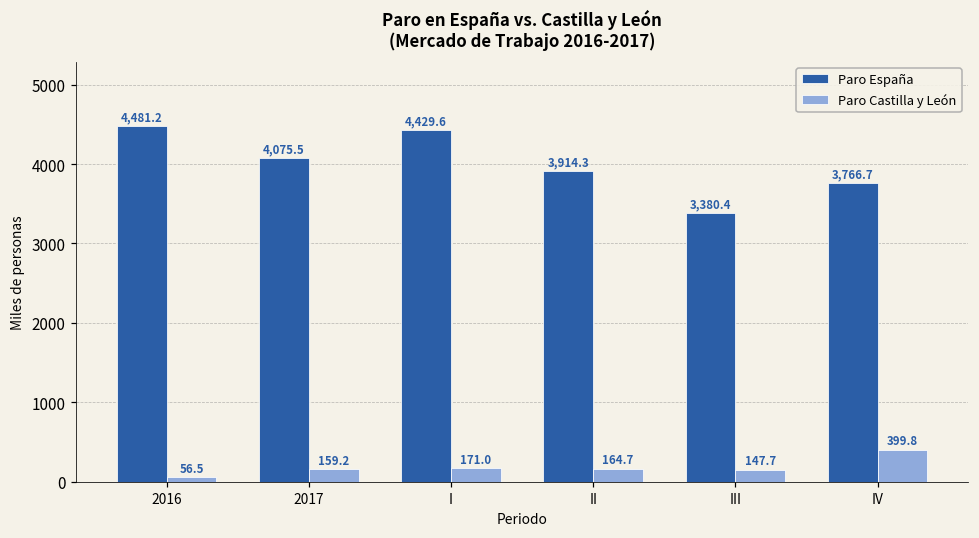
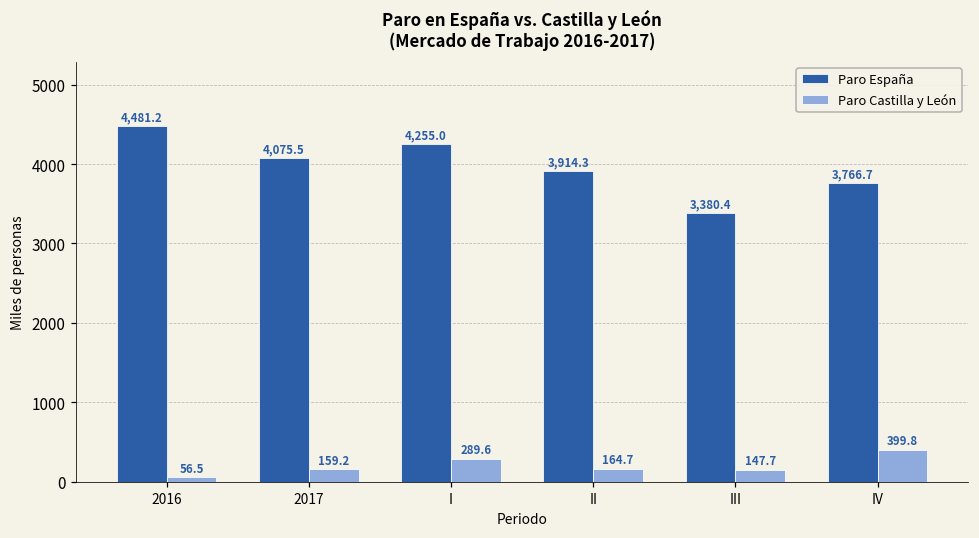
Paro España, I: 4,429.6 -> 4,255.0
Paro Castilla y León, I: 171.0 -> 289.6
